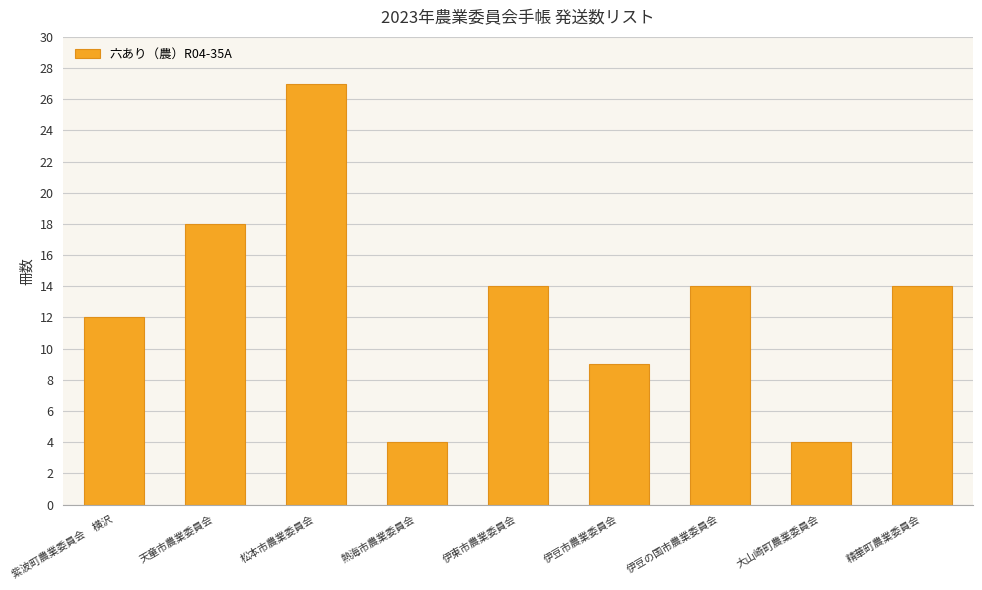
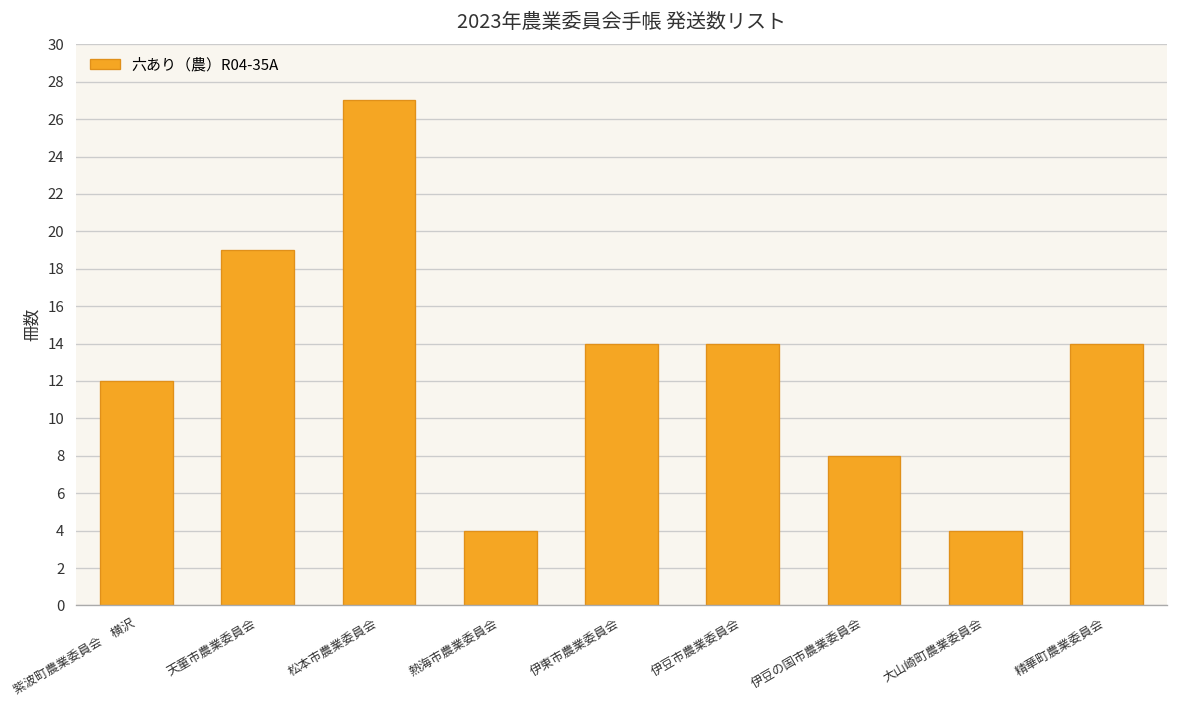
天童市農業委員会: 18 -> 19
伊豆市農業委員会: 9 -> 14
伊豆の国市農業委員会: 14 -> 8
